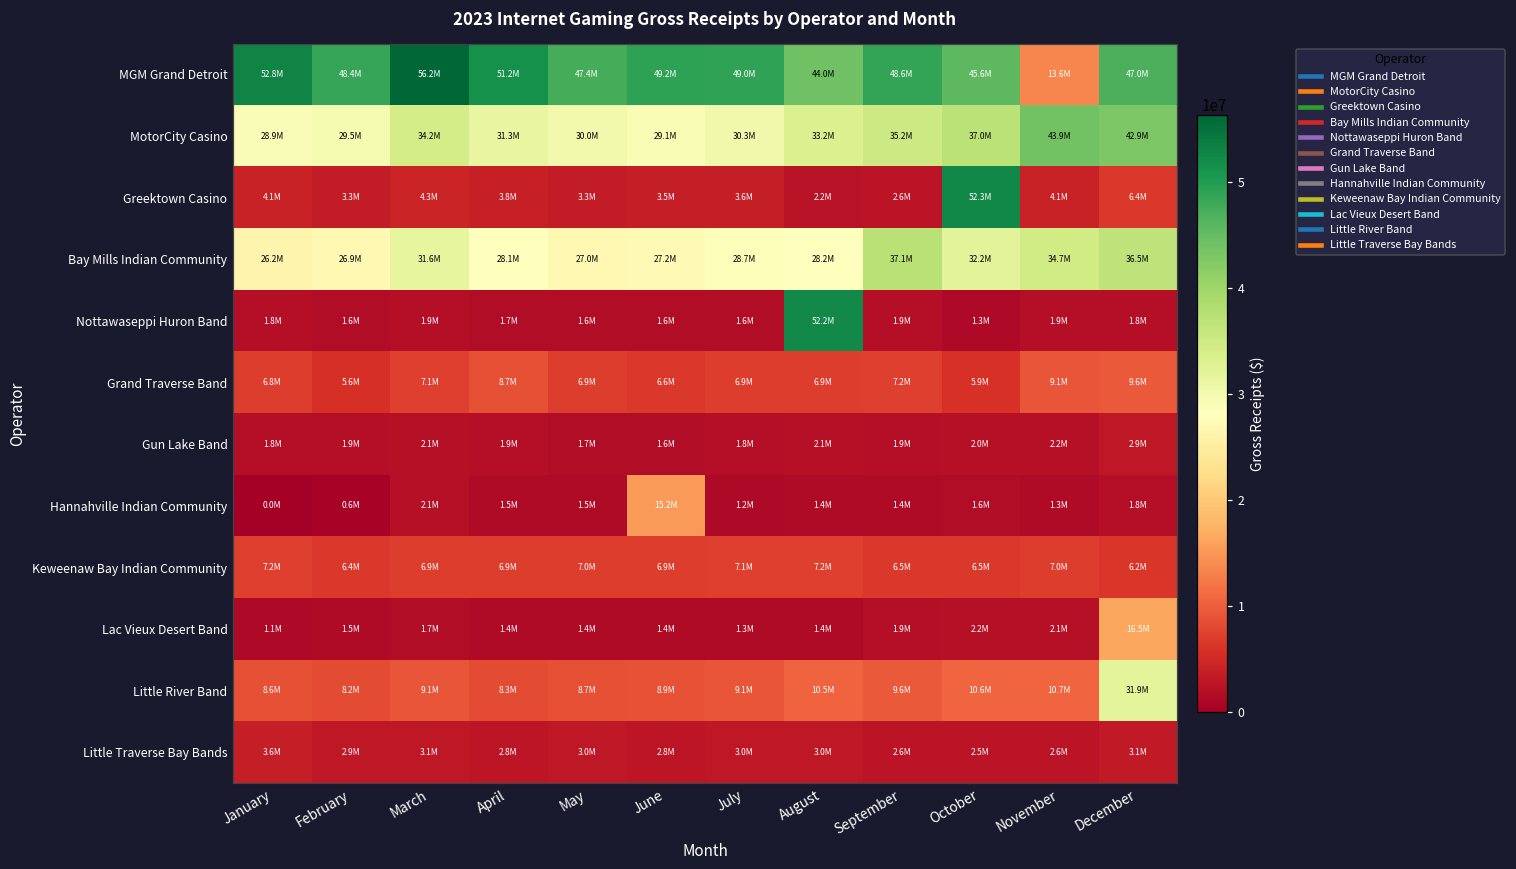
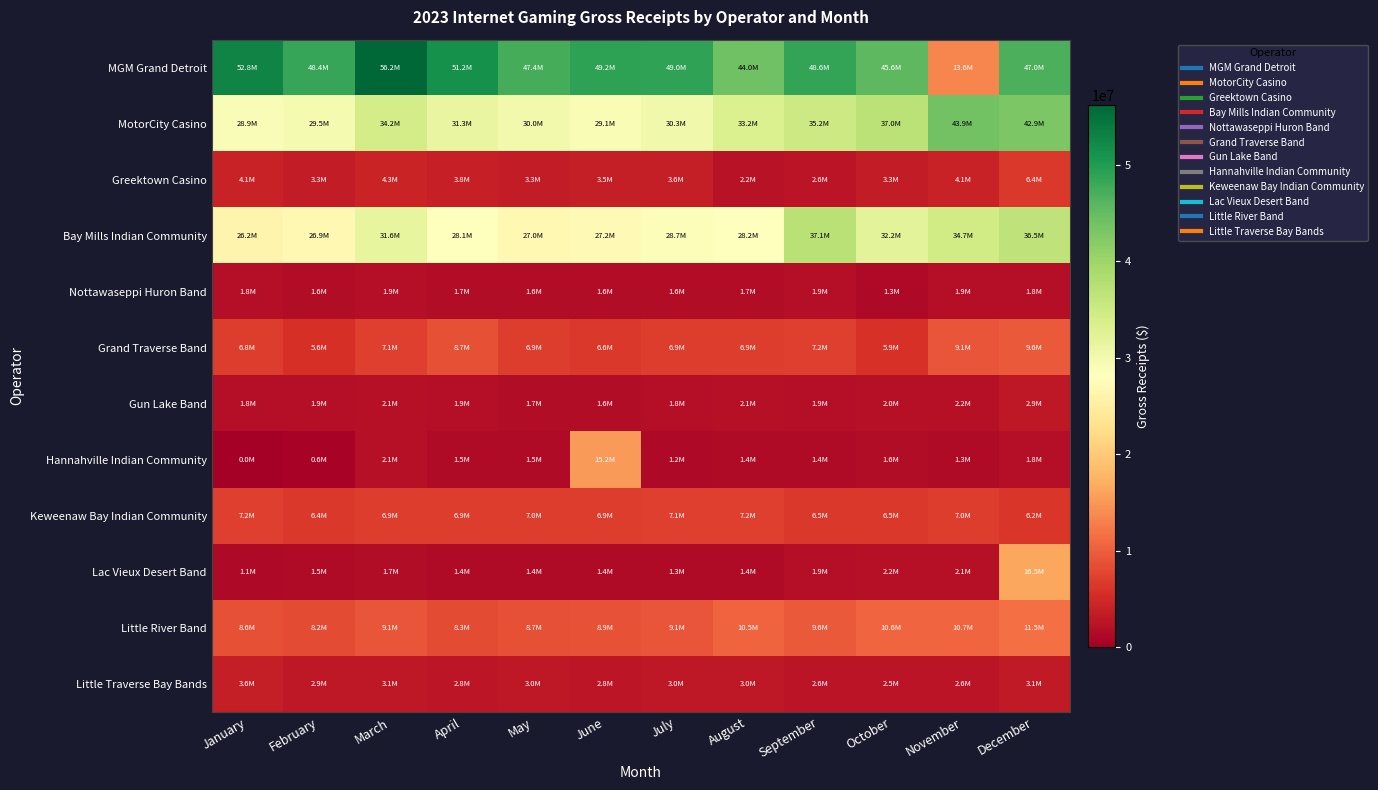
Greektown Casino, October: 52.3M -> 3.3M
Nottawaseppi Huron Band, August: 52.2M -> 1.7M
Little River Band, December: 31.9M -> 11.5M
